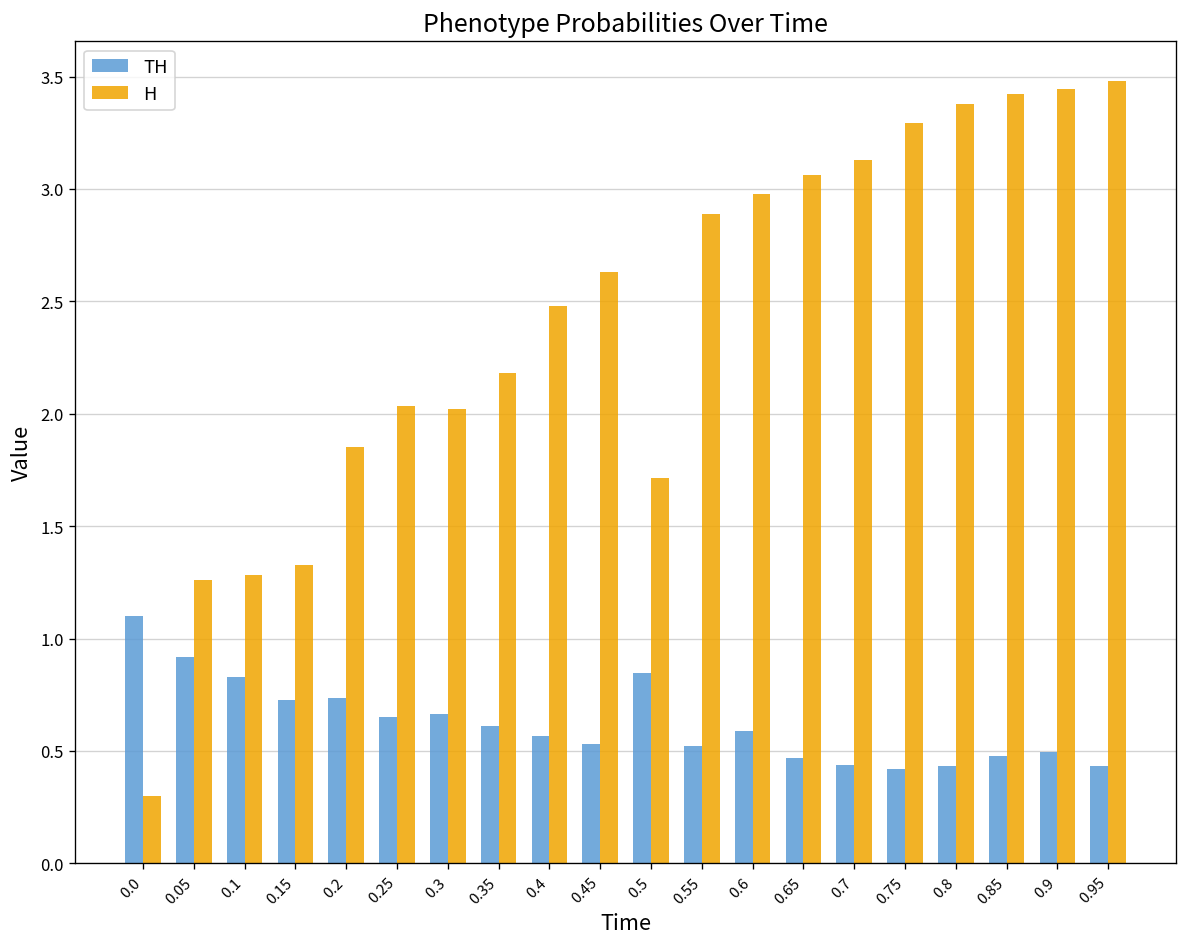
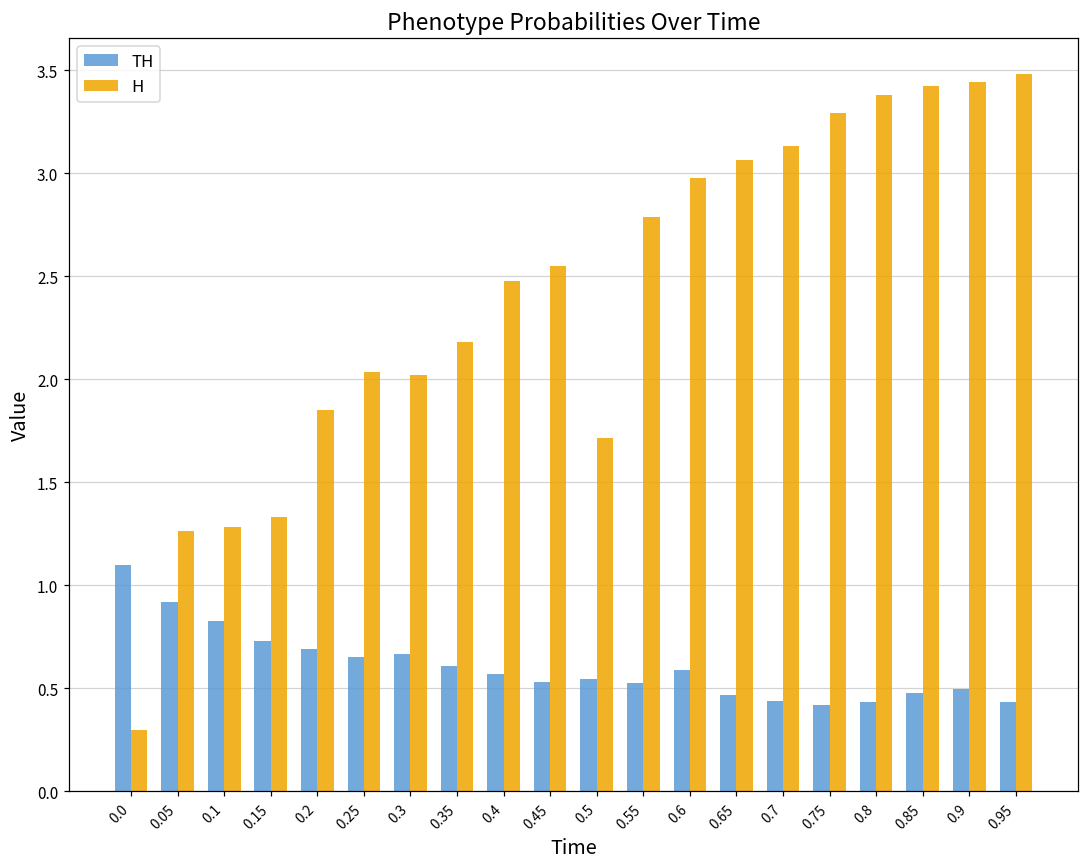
TH, 0.2: 0.73 -> 0.69
H, 0.45: 2.63 -> 2.55
TH, 0.5: 0.85 -> 0.54
H, 0.55: 2.89 -> 2.78
